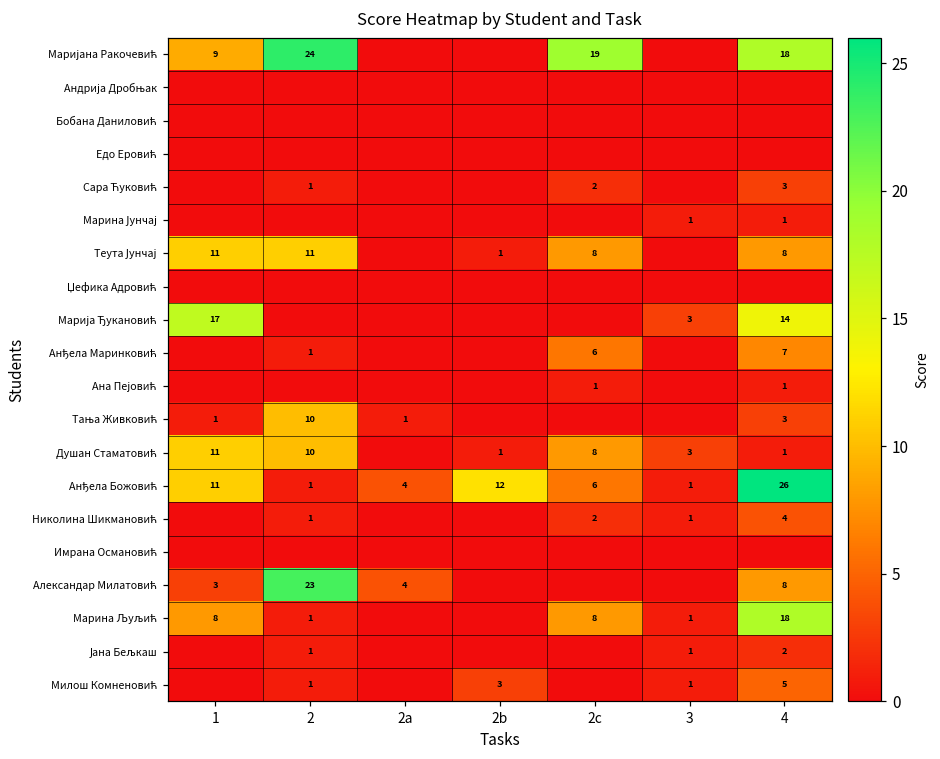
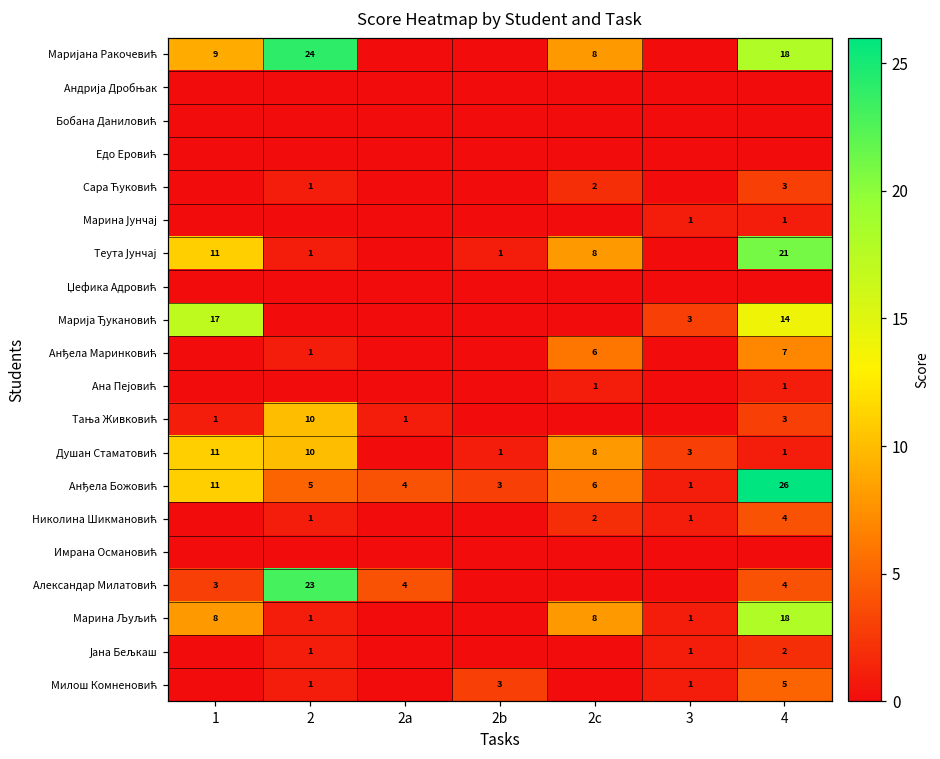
Маријана Ракочевић, 2c: 19 -> 8
Теута Јунчај, 2: 11 -> 1
Теута Јунчај, 4: 8 -> 21
Анђела Божовић, 2: 1 -> 5
Анђела Божовић, 2b: 12 -> 3
Александар Милатовић, 4: 8 -> 4
